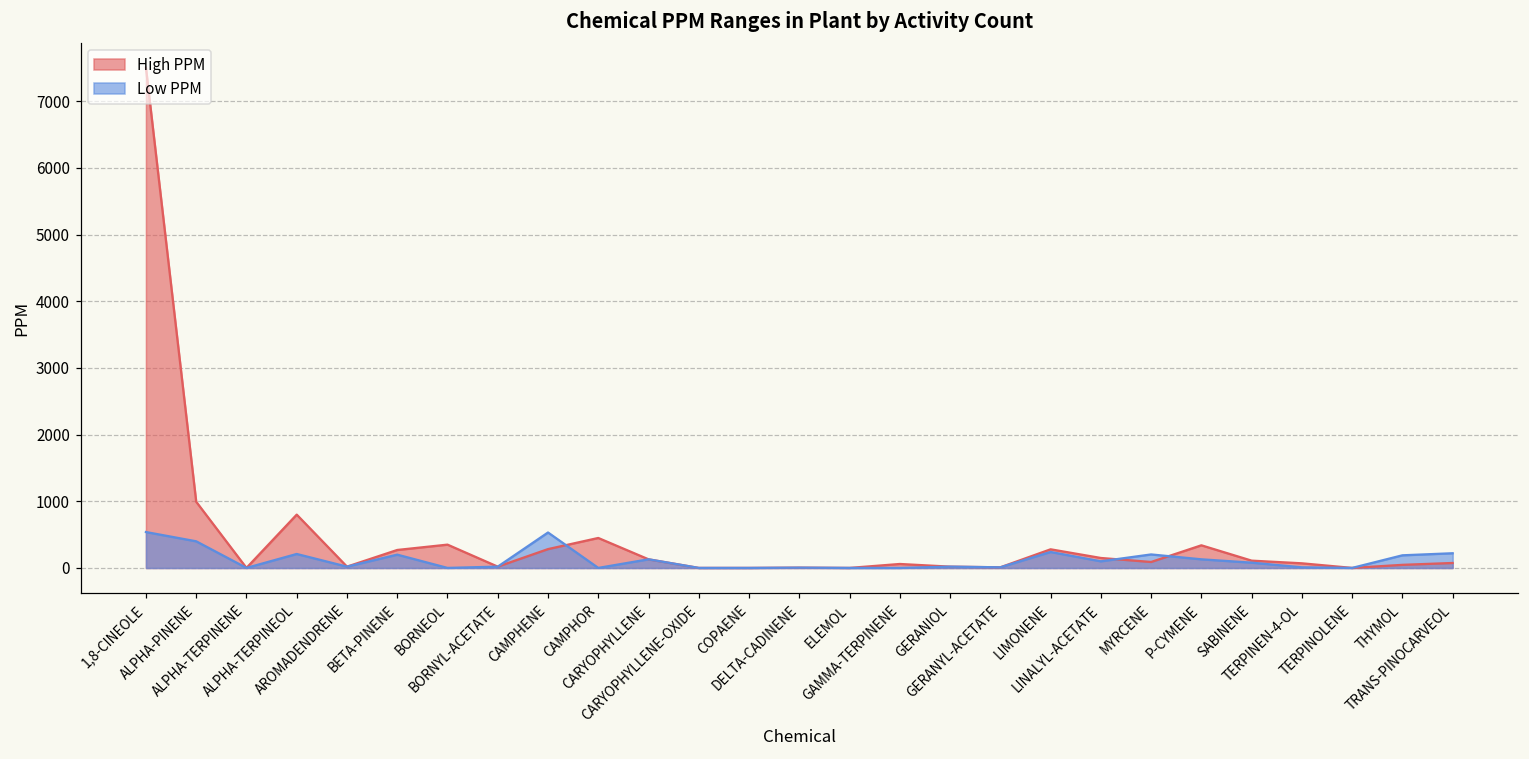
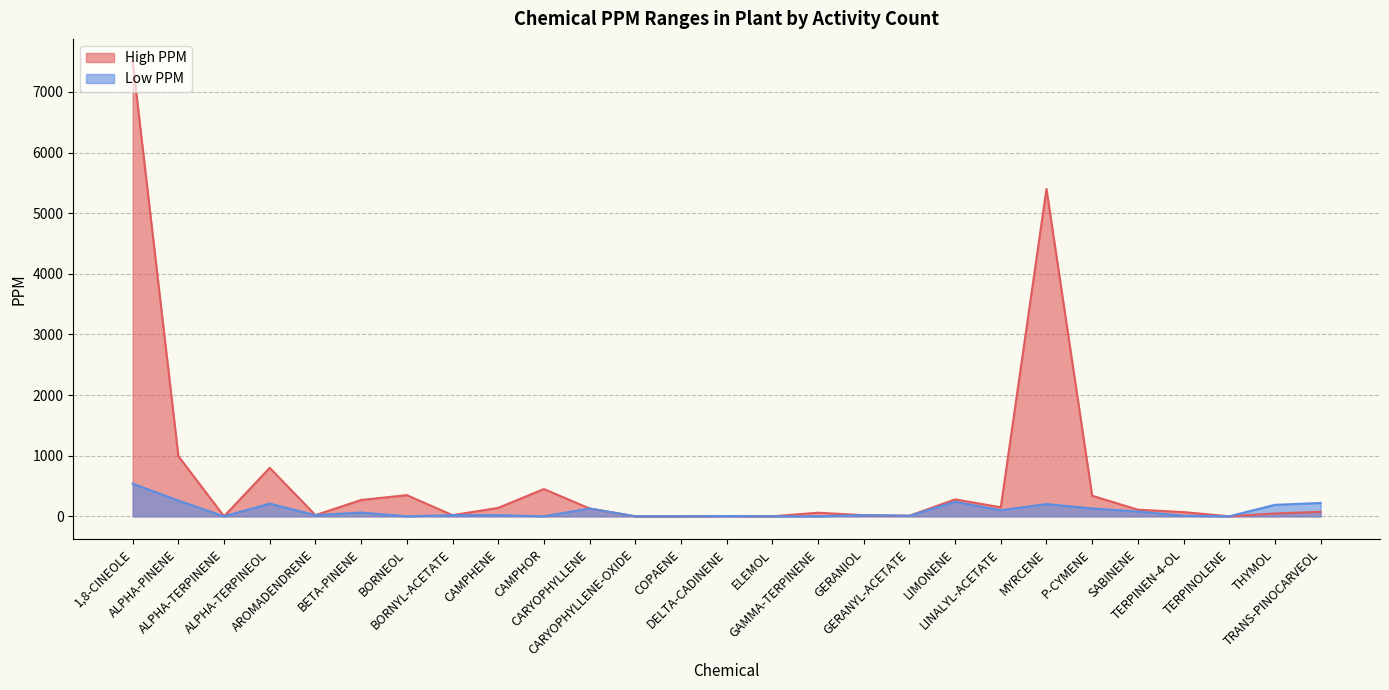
Low PPM, ALPHA-PINENE: 400 -> 300
Low PPM, BETA-PINENE: 200 -> 100
High PPM, CAMPHENE: 300 -> 100
Low PPM, CAMPHENE: 500 -> 0
High PPM, MYRCENE: 100 -> 5400
